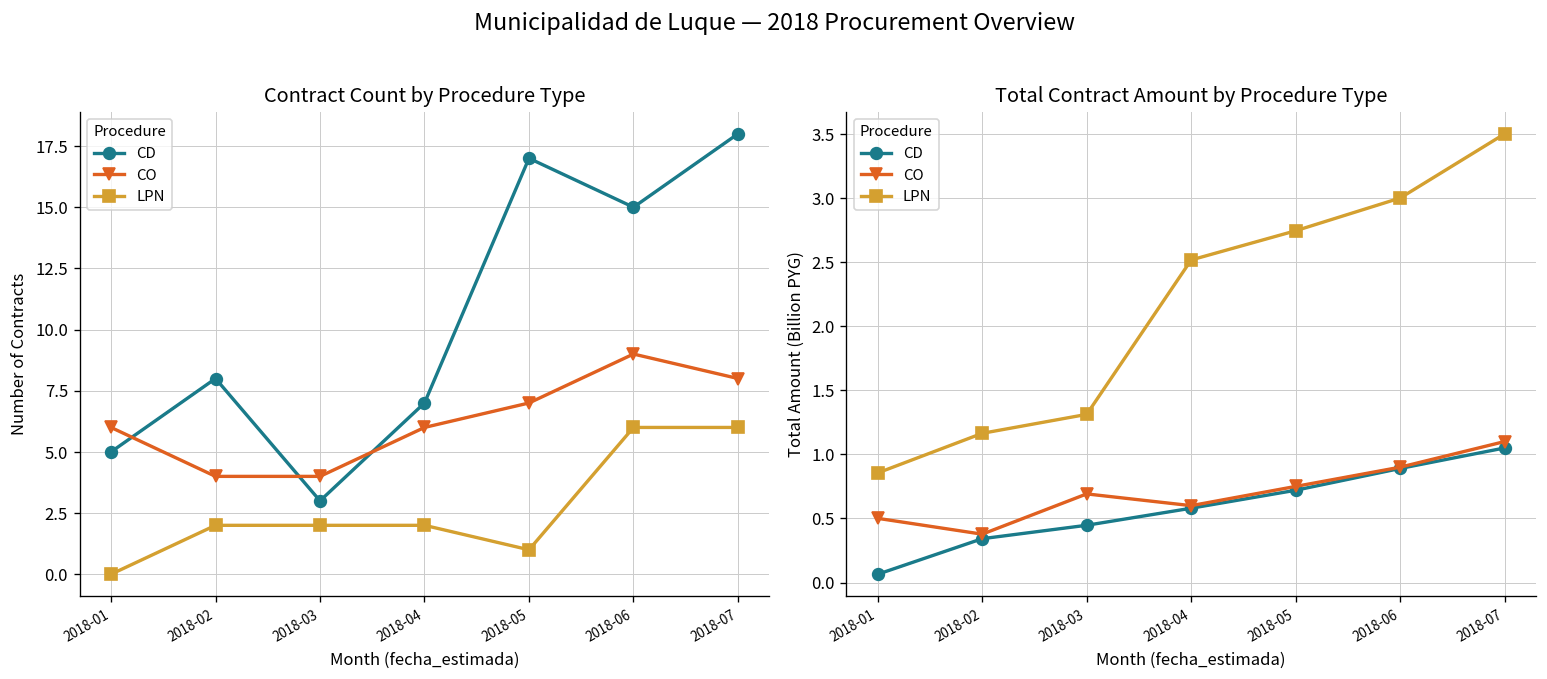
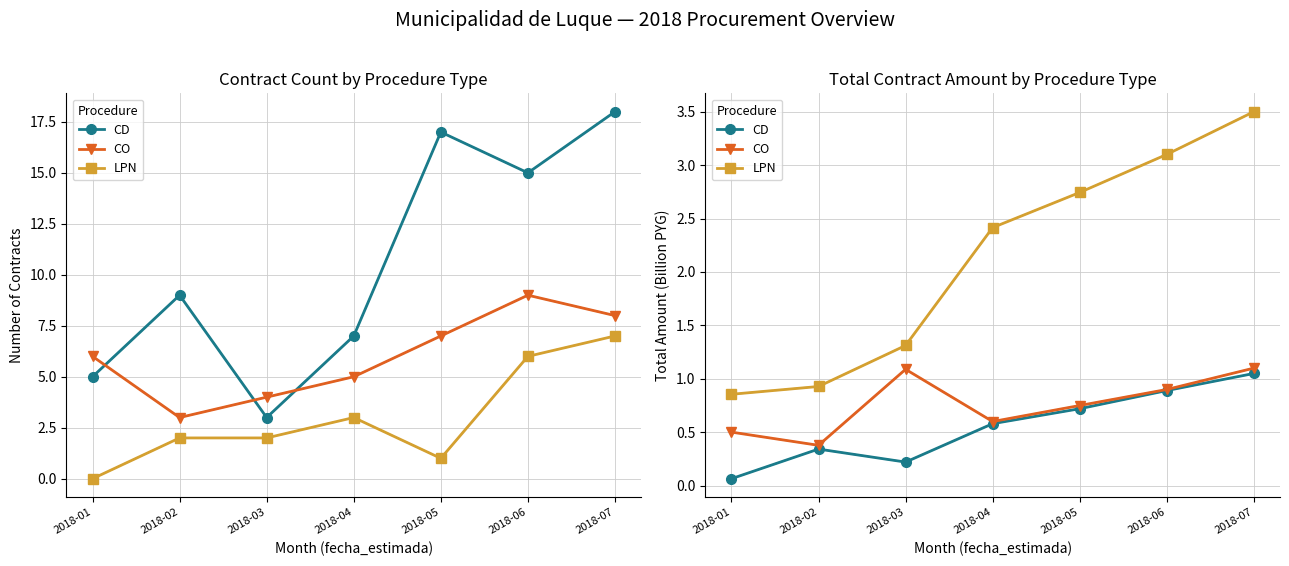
Contract Count by Procedure Type, CD, 2018-02: 8 -> 9
Contract Count by Procedure Type, CO, 2018-02: 4 -> 3
Contract Count by Procedure Type, CO, 2018-04: 6 -> 5
Contract Count by Procedure Type, LPN, 2018-04: 2 -> 3
Contract Count by Procedure Type, LPN, 2018-07: 6 -> 7
Total Contract Amount by Procedure Type, LPN, 2018-02: 1.16 -> 0.93
Total Contract Amount by Procedure Type, CD, 2018-03: 0.45 -> 0.22
Total Contract Amount by Procedure Type, CO, 2018-03: 0.69 -> 1.09
Total Contract Amount by Procedure Type, LPN, 2018-04: 2.52 -> 2.42
Total Contract Amount by Procedure Type, LPN, 2018-06: 3.00 -> 3.10
